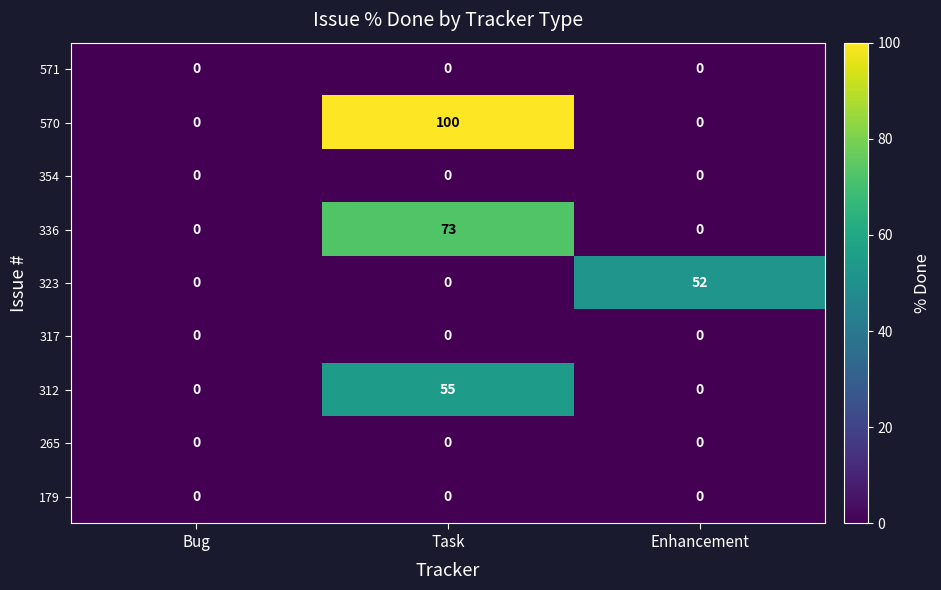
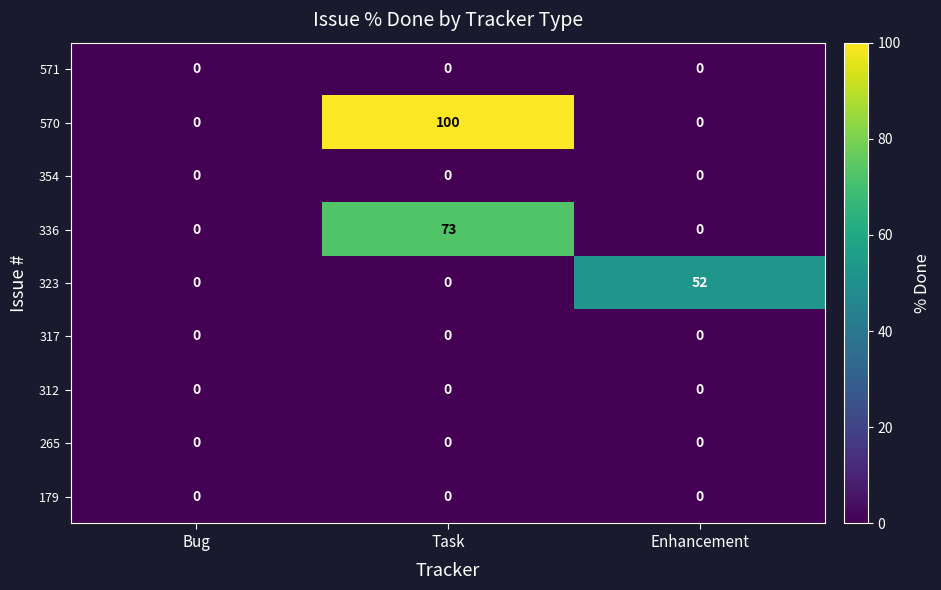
312, Task: 55 -> 0
